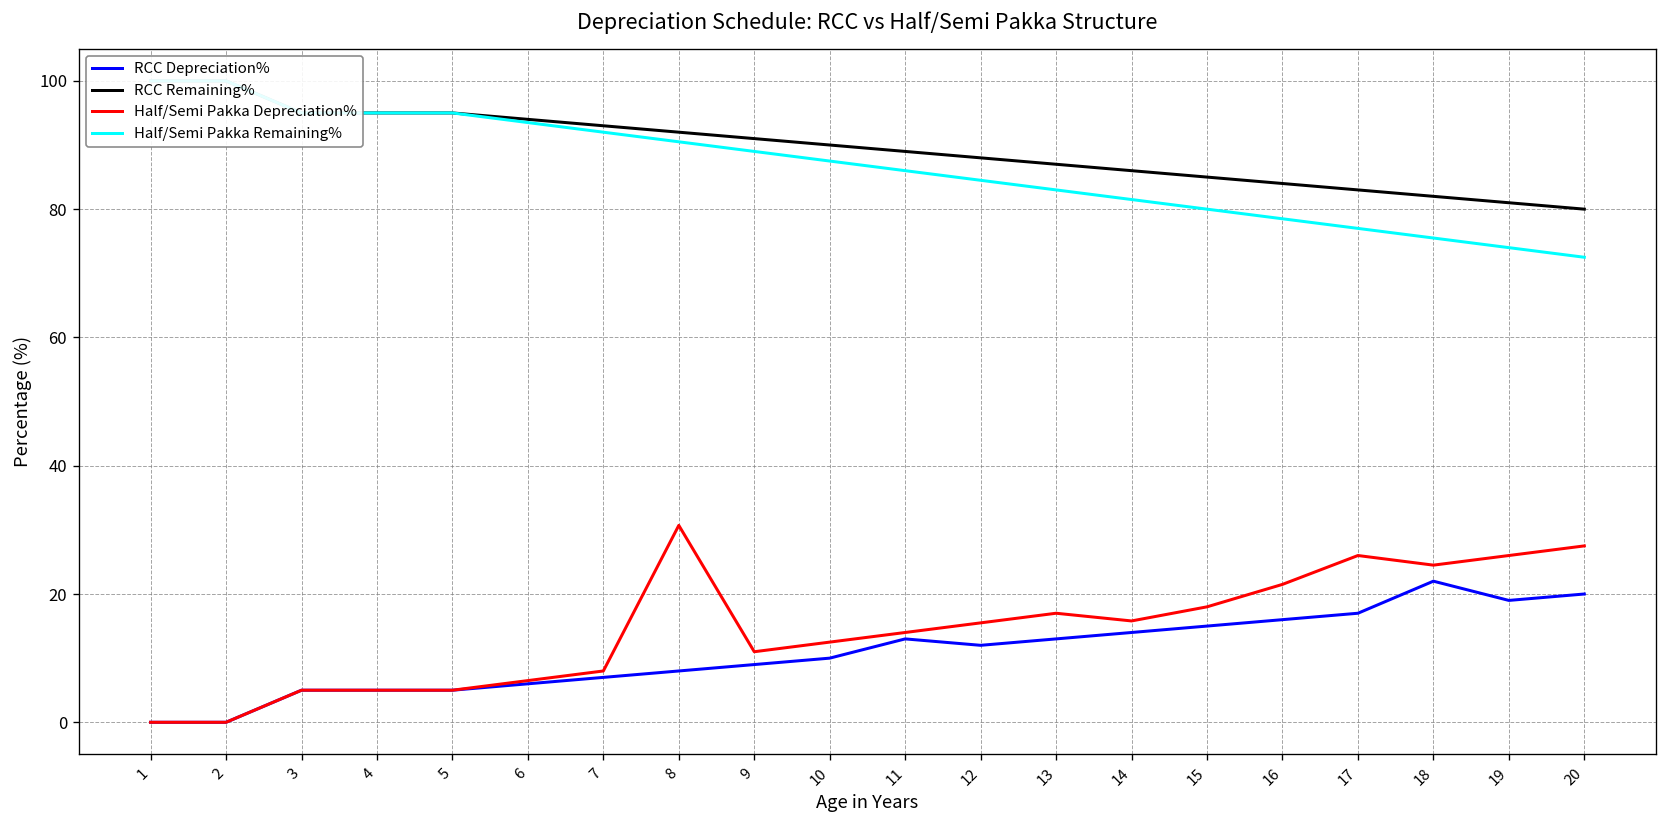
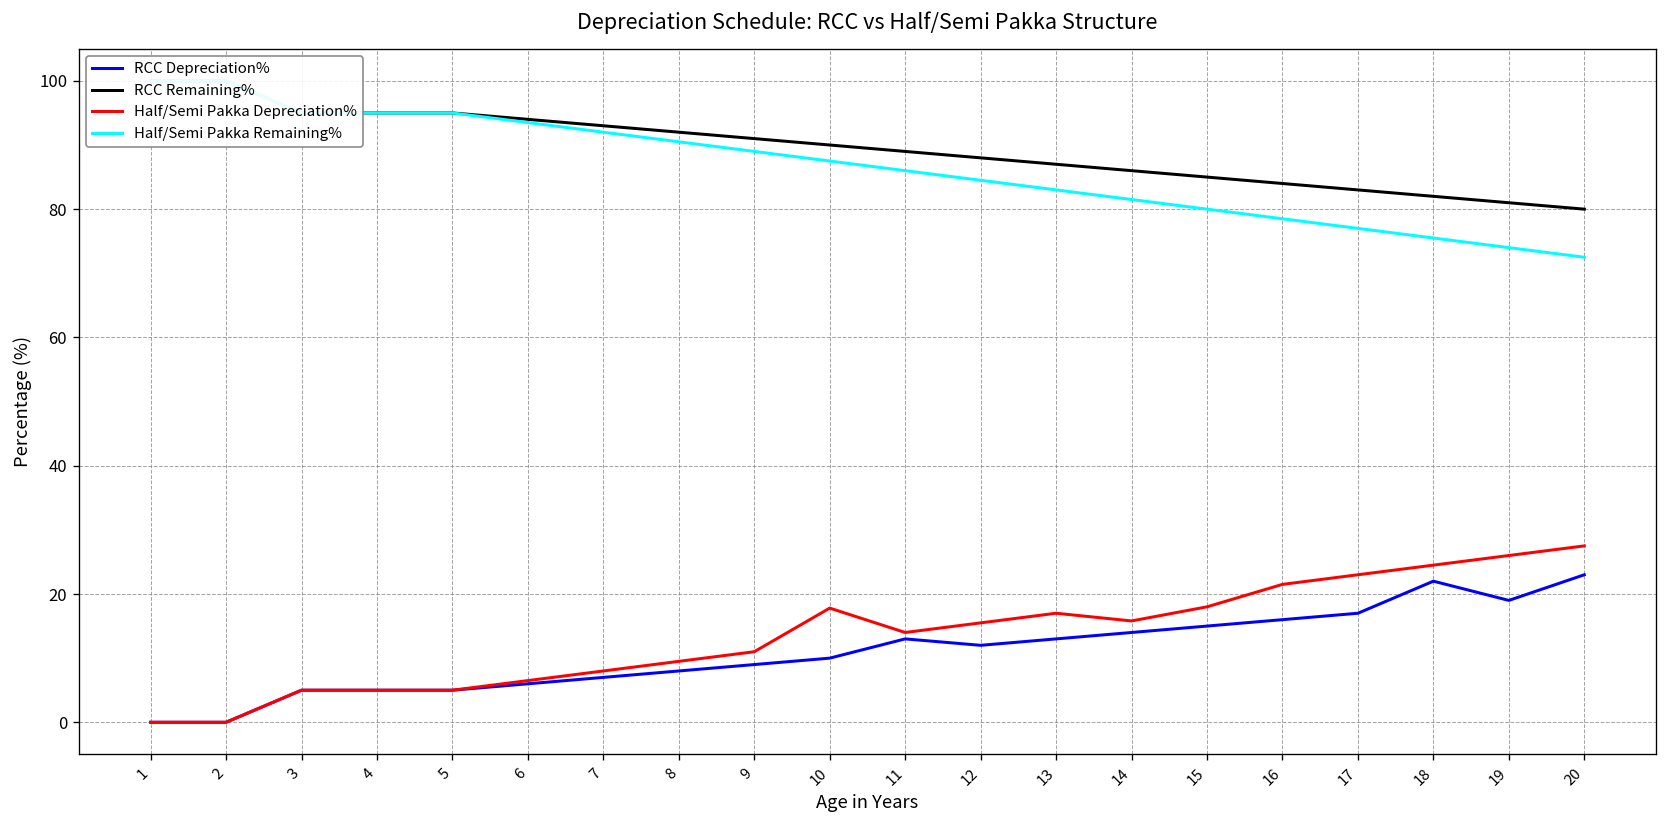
Half/Semi Pakka Depreciation%, 8: 31 -> 10
Half/Semi Pakka Depreciation%, 10: 13 -> 18
Half/Semi Pakka Depreciation%, 17: 26 -> 23
RCC Depreciation%, 20: 20 -> 23
